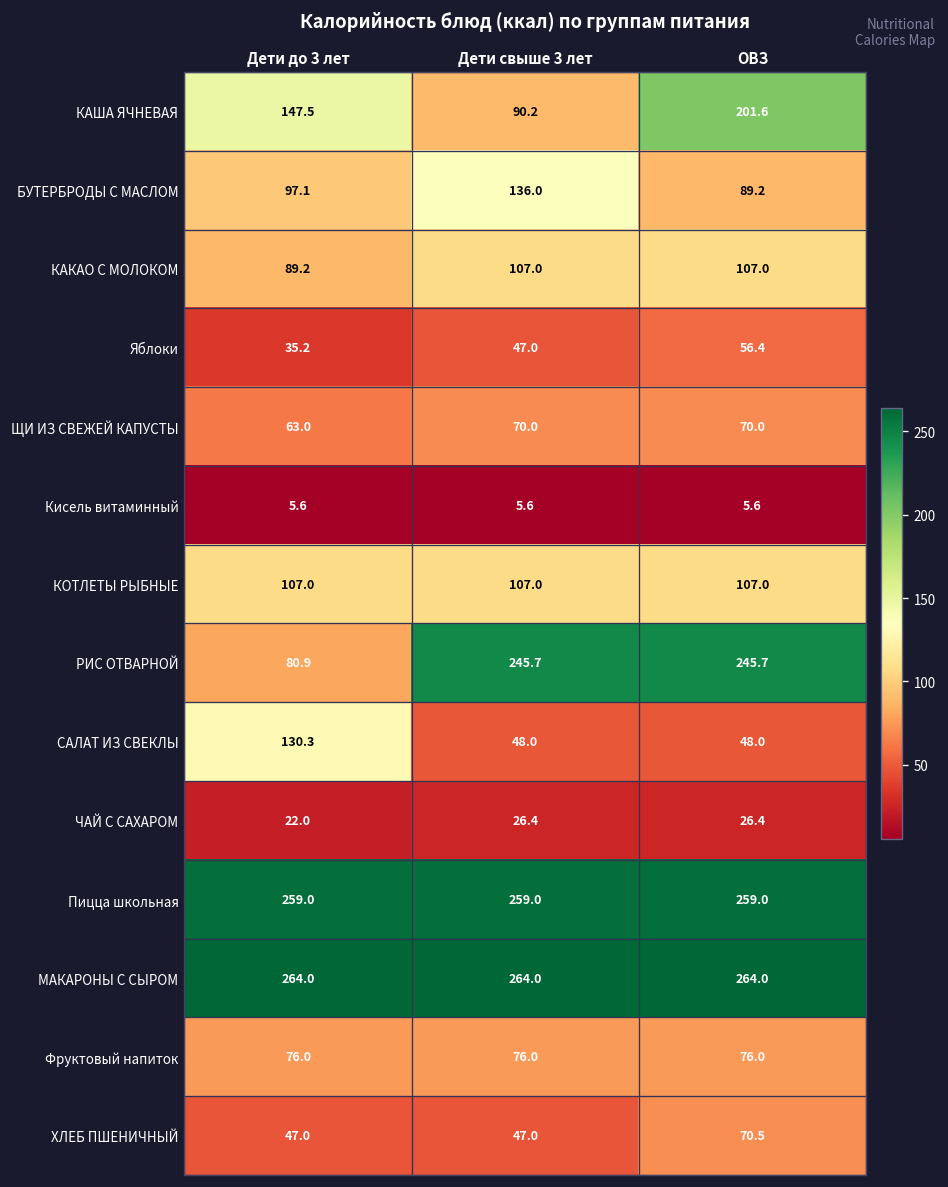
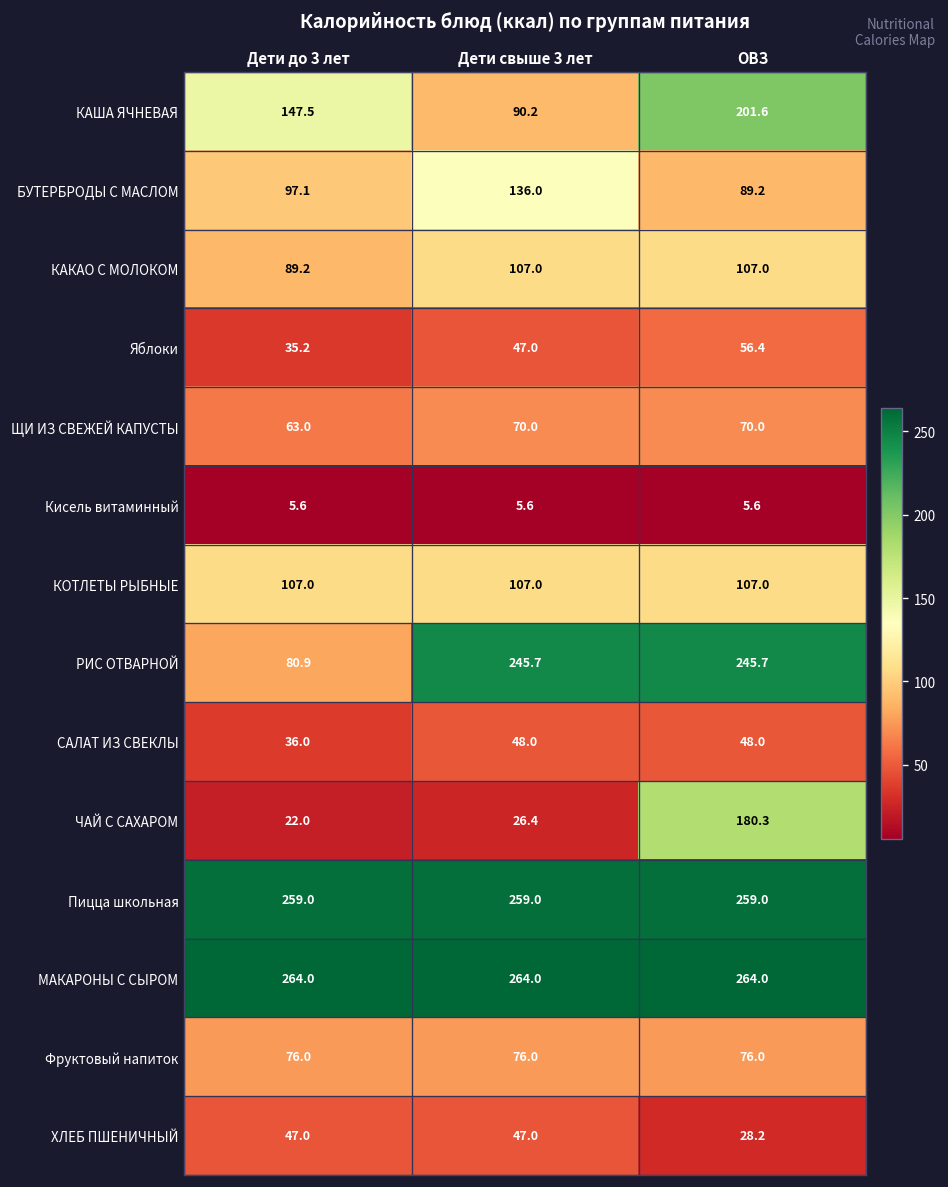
САЛАТ ИЗ СВЕКЛЫ, Дети до 3 лет: 130.3 -> 36.0
ЧАЙ С САХАРОМ, ОВЗ: 26.4 -> 180.3
ХЛЕБ ПШЕНИЧНЫЙ, ОВЗ: 70.5 -> 28.2
